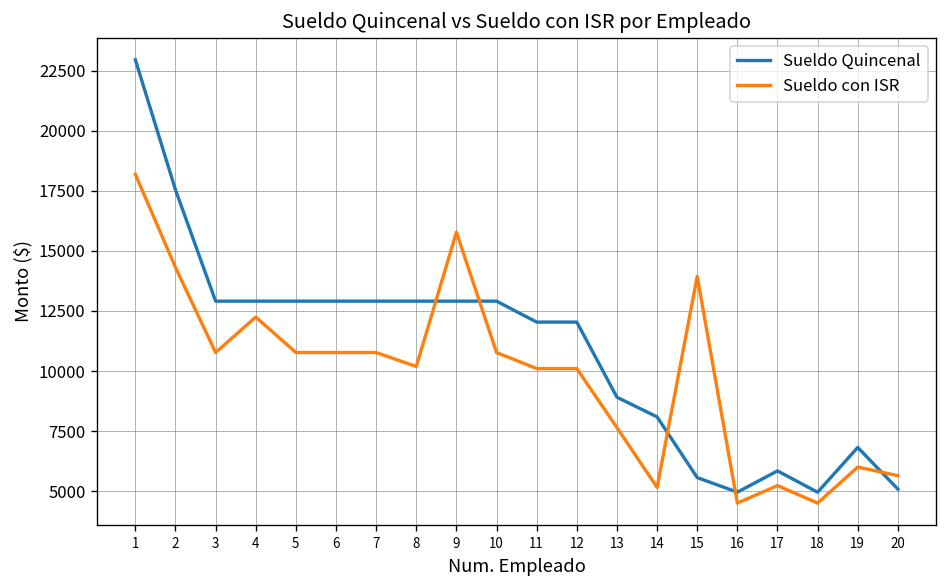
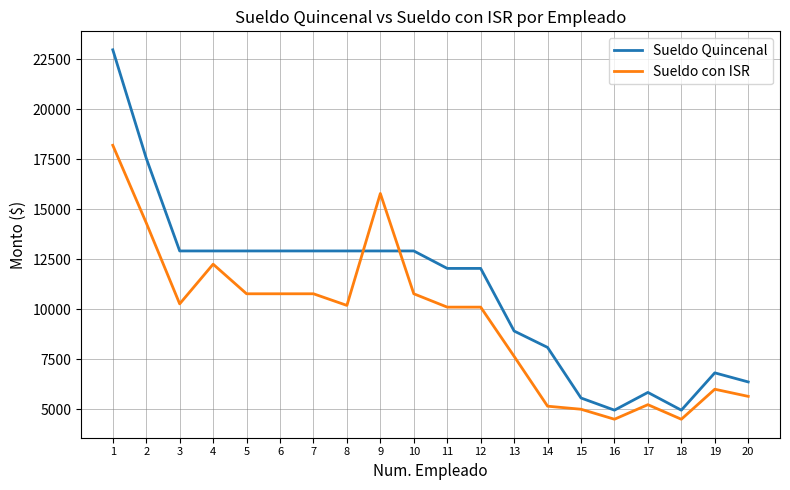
Sueldo con ISR, 3: 10800 -> 10300
Sueldo con ISR, 15: 13900 -> 5000
Sueldo Quincenal, 20: 5100 -> 6400
